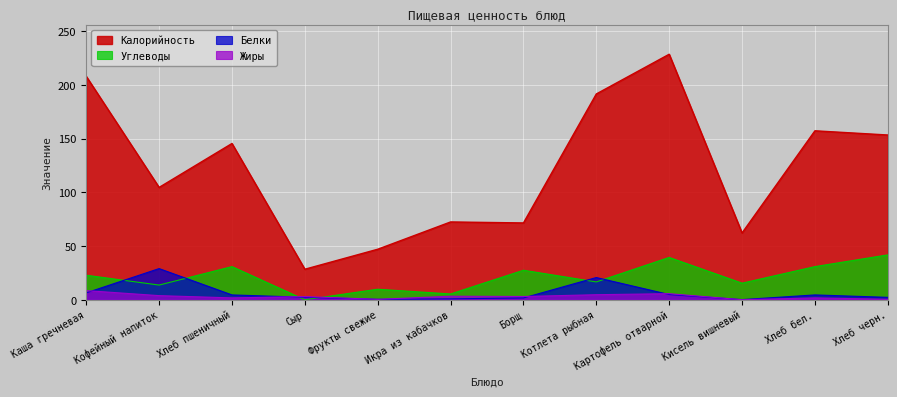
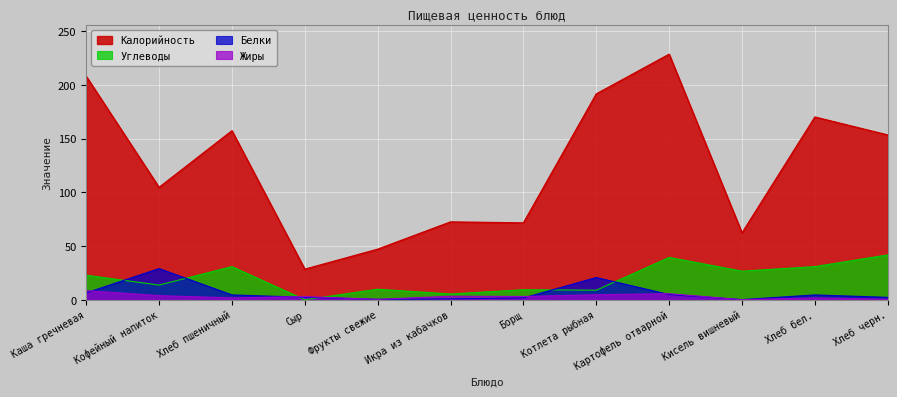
Калорийность, Хлеб пшеничный: 145 -> 157
Углеводы, Борщ: 27 -> 9
Углеводы, Котлета рыбная: 17 -> 9
Углеводы, Кисель вишневый: 15 -> 27
Калорийность, Хлеб бел.: 157 -> 170
